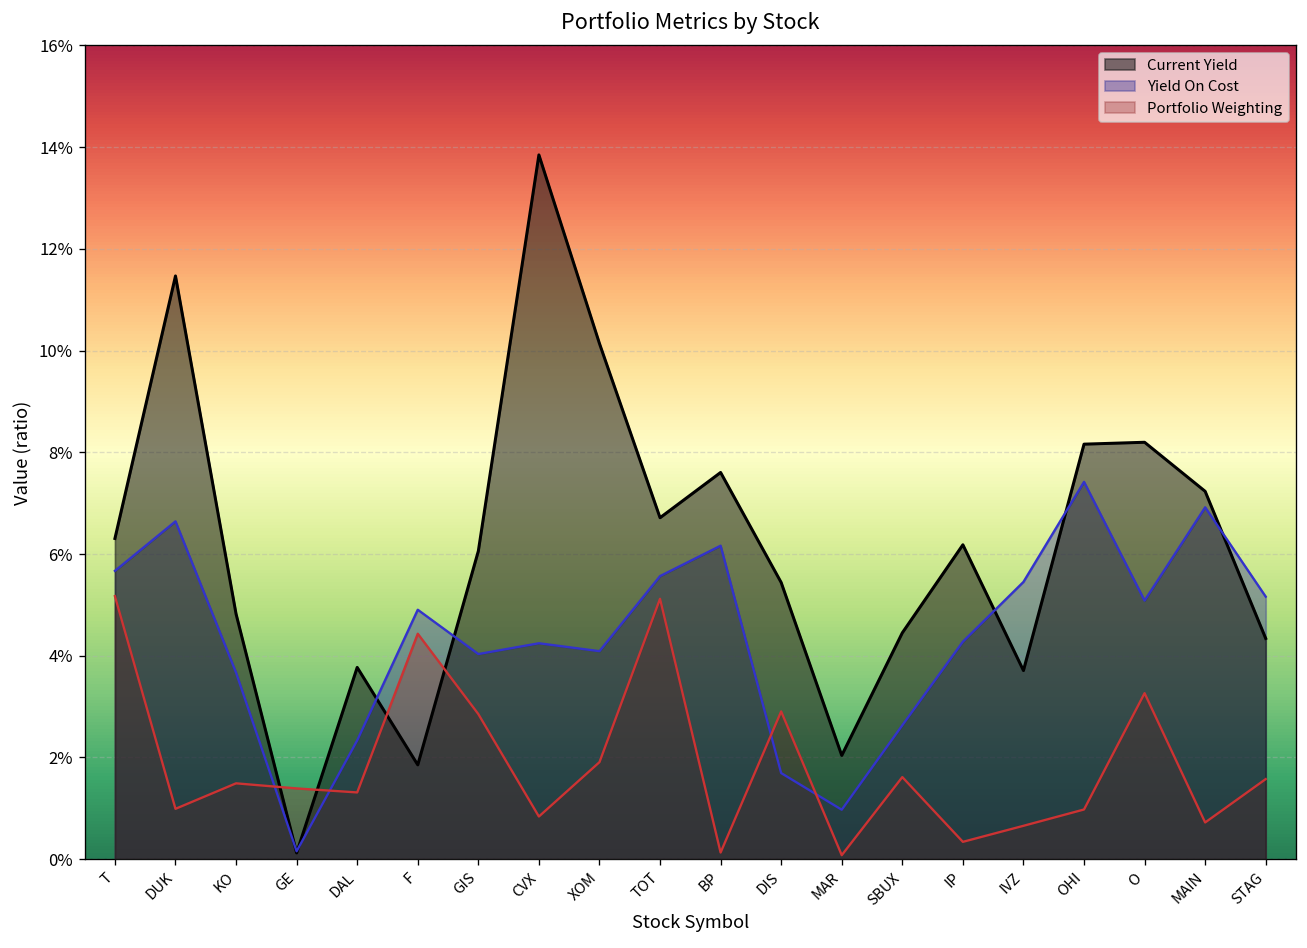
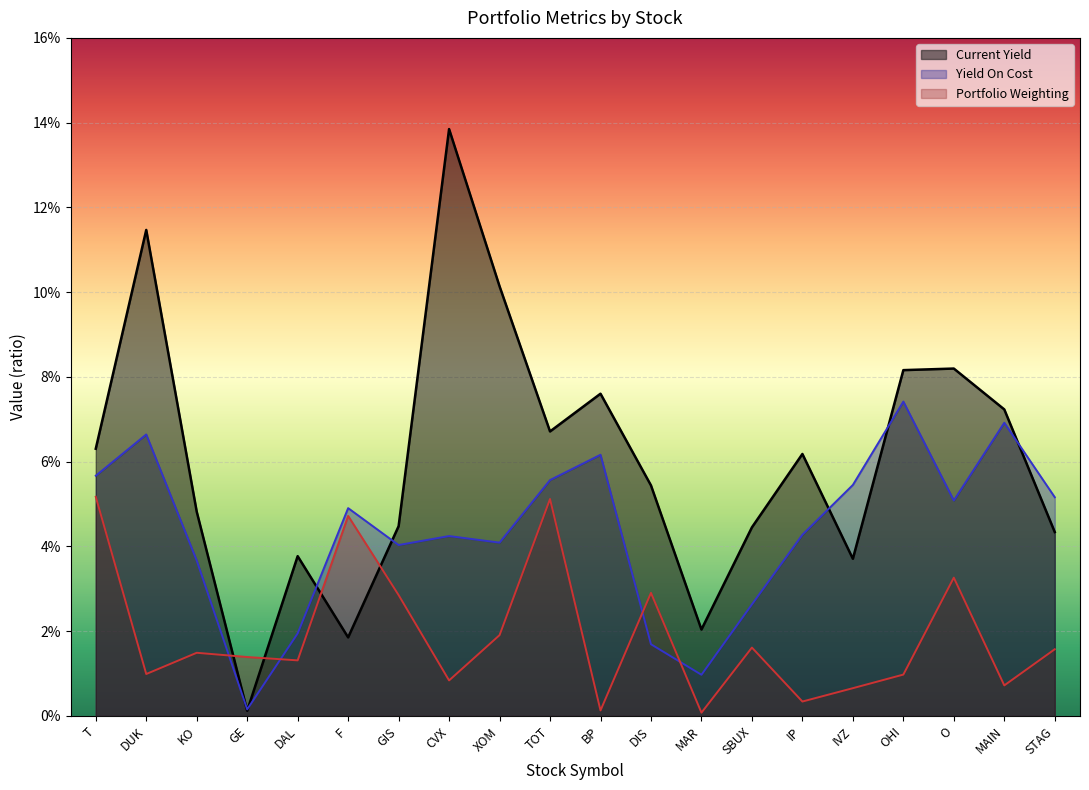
Yield On Cost, DAL: 2.3% -> 1.9%
Portfolio Weighting, F: 4.4% -> 4.7%
Current Yield, GIS: 6.1% -> 4.5%
